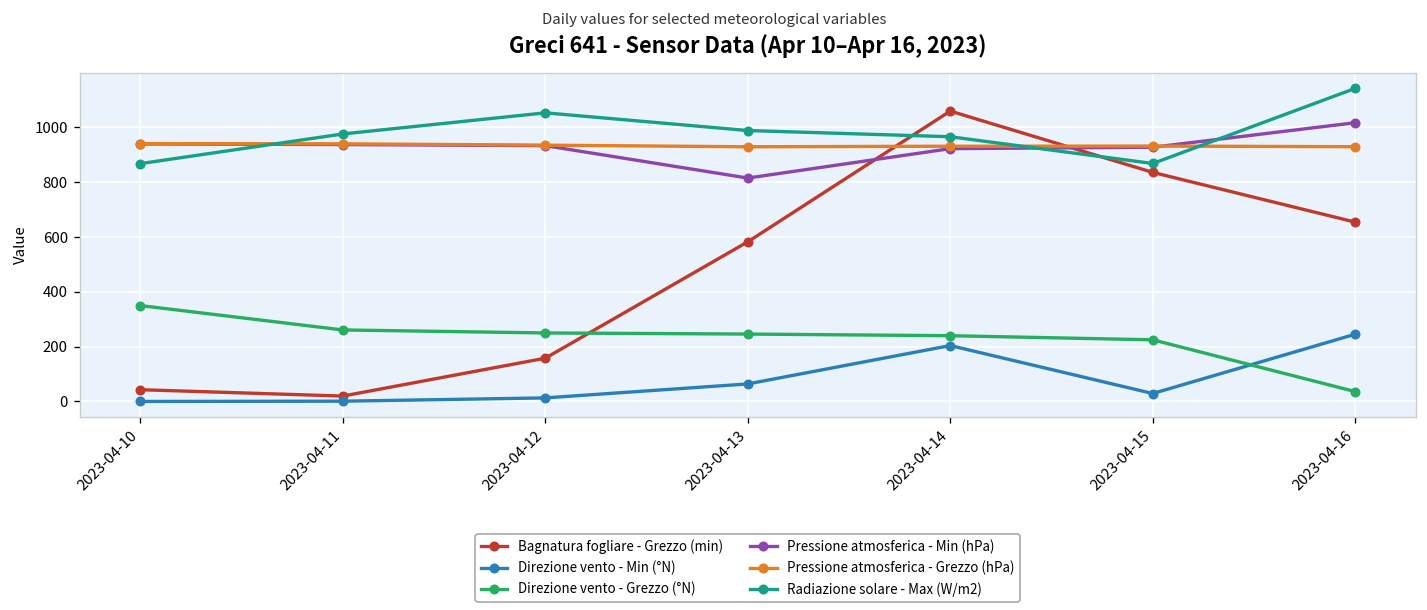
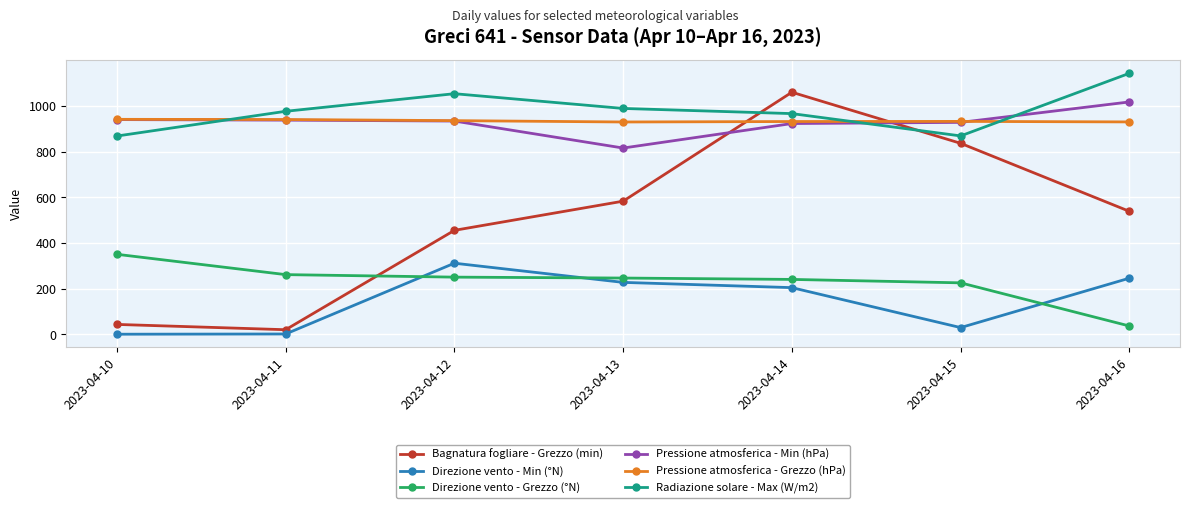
Bagnatura fogliare - Grezzo (min), 2023-04-12: 160 -> 450
Direzione vento - Min (°N), 2023-04-12: 10 -> 310
Direzione vento - Min (°N), 2023-04-13: 60 -> 230
Bagnatura fogliare - Grezzo (min), 2023-04-16: 650 -> 540
